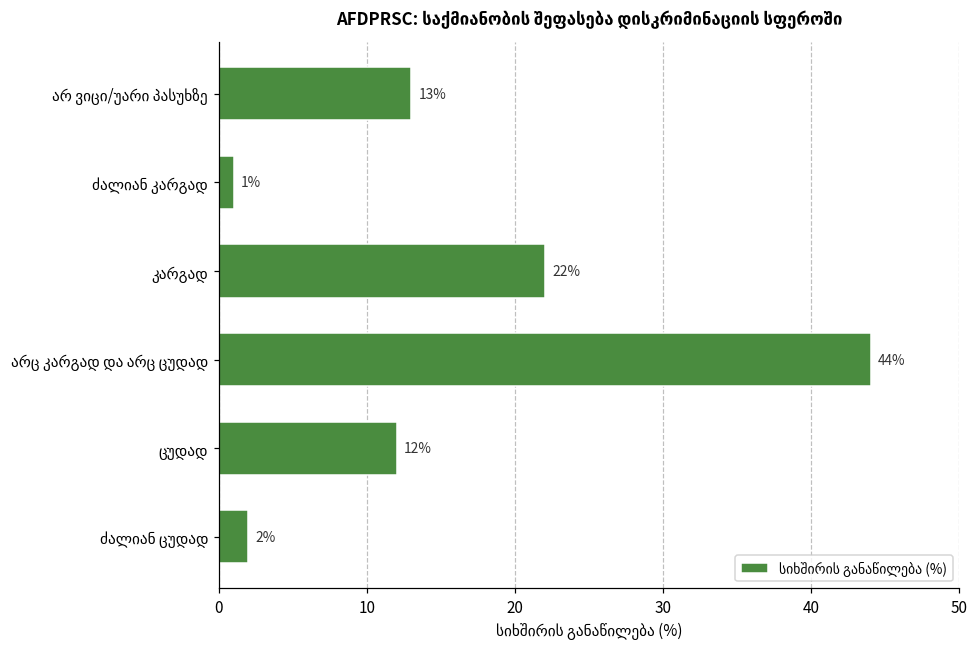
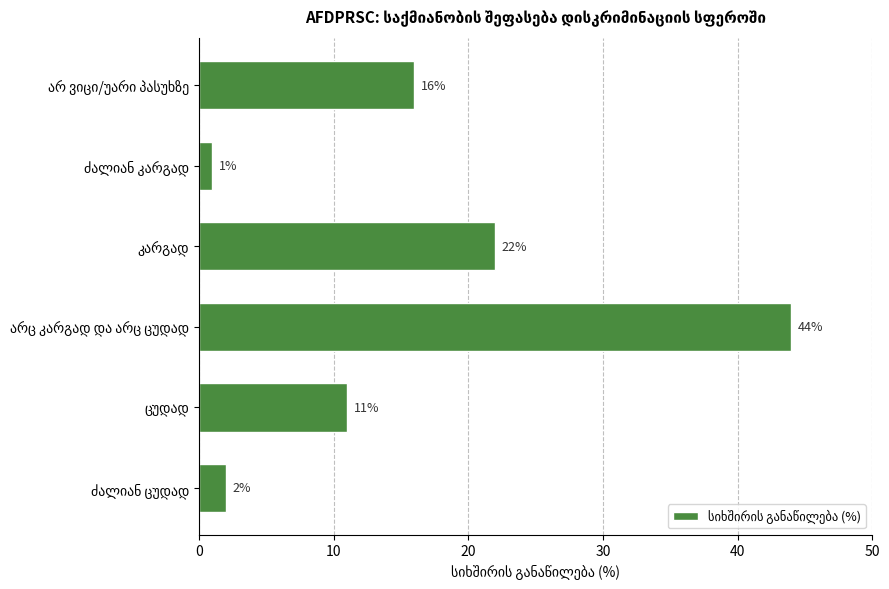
არ ვიცი/უარი პასუხზე: 13% -> 16%
ცუდად: 12% -> 11%
